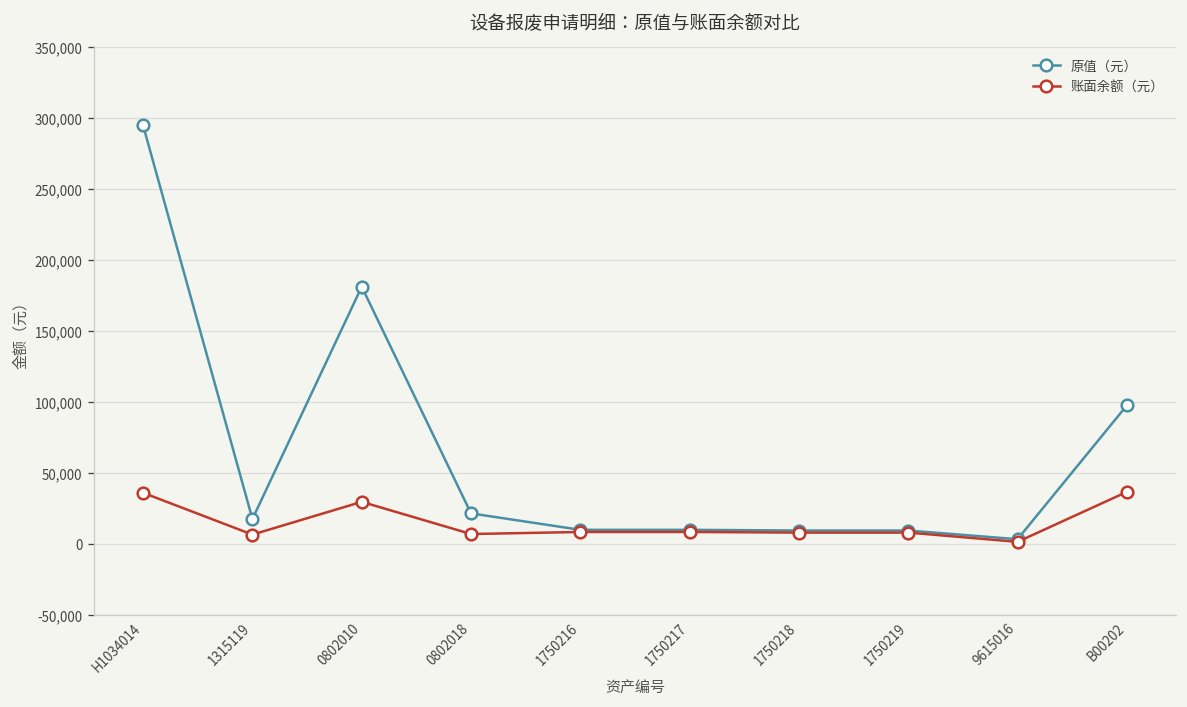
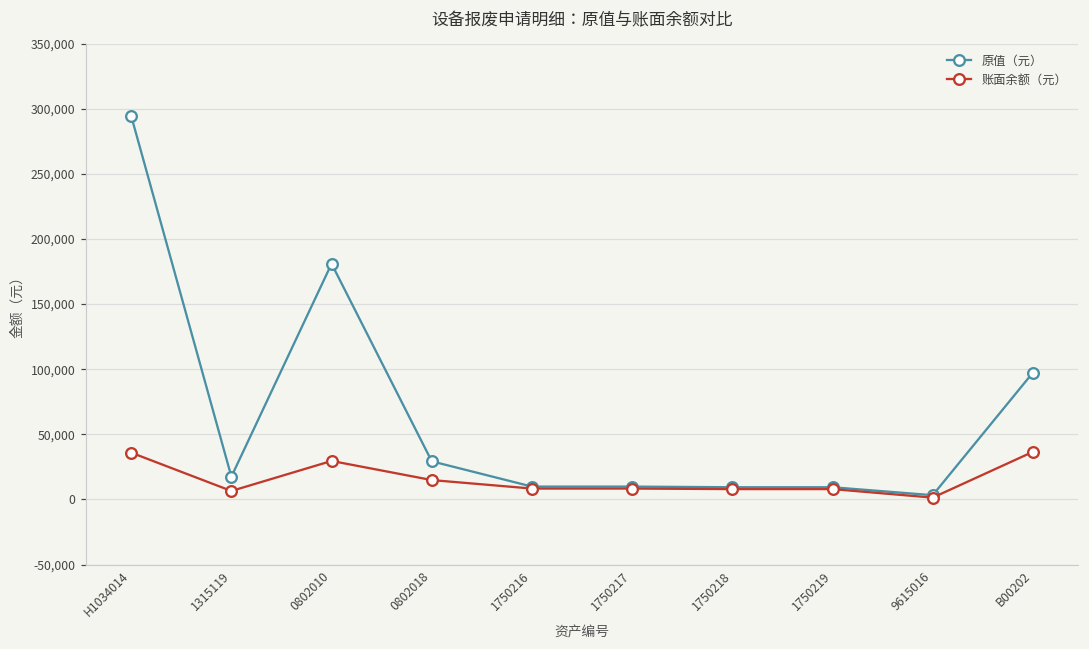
原值（元）, 0802018: 21,000 -> 29,000
账面余额（元）, 0802018: 7,000 -> 15,000
